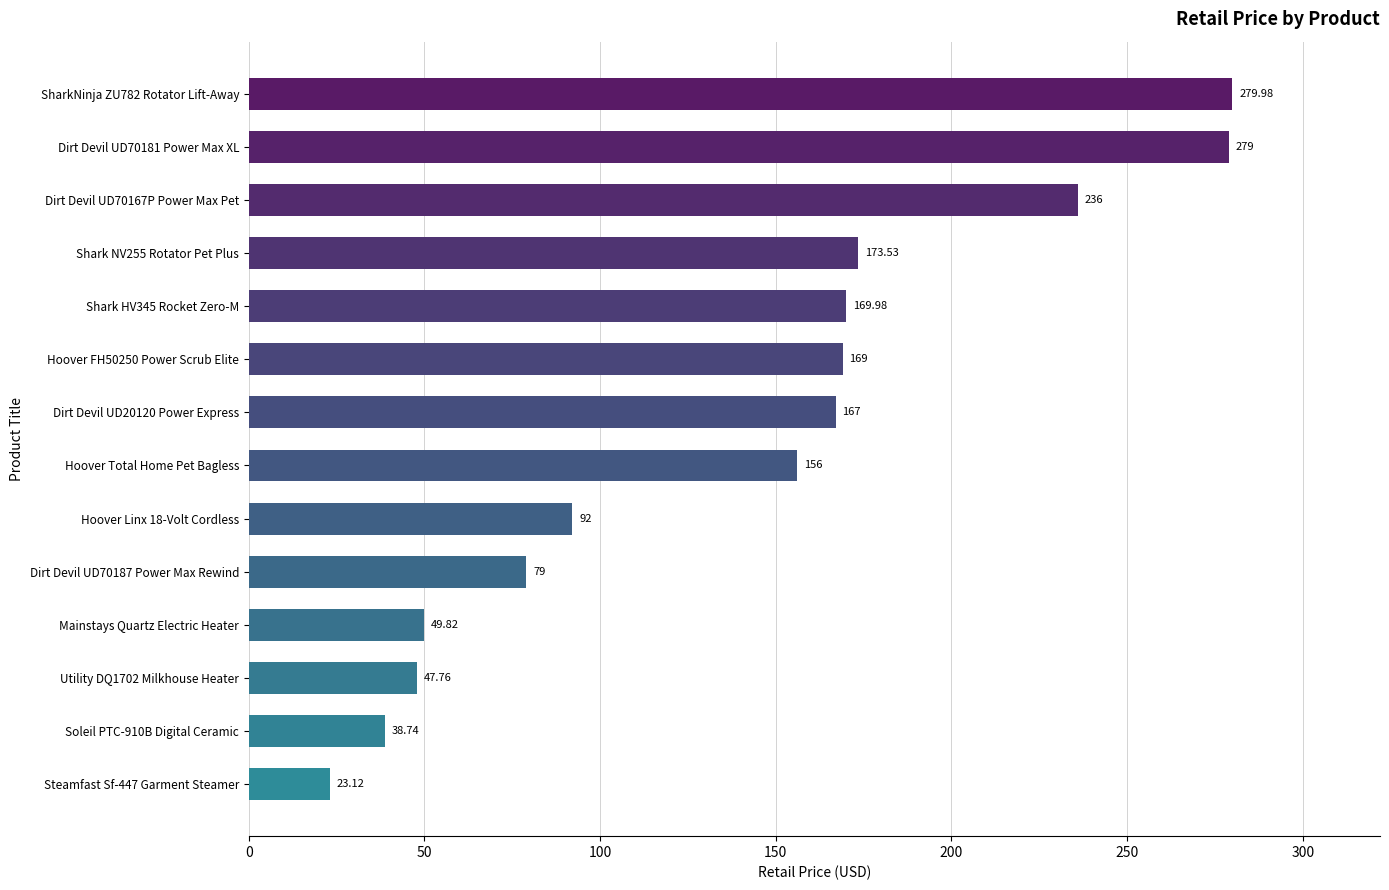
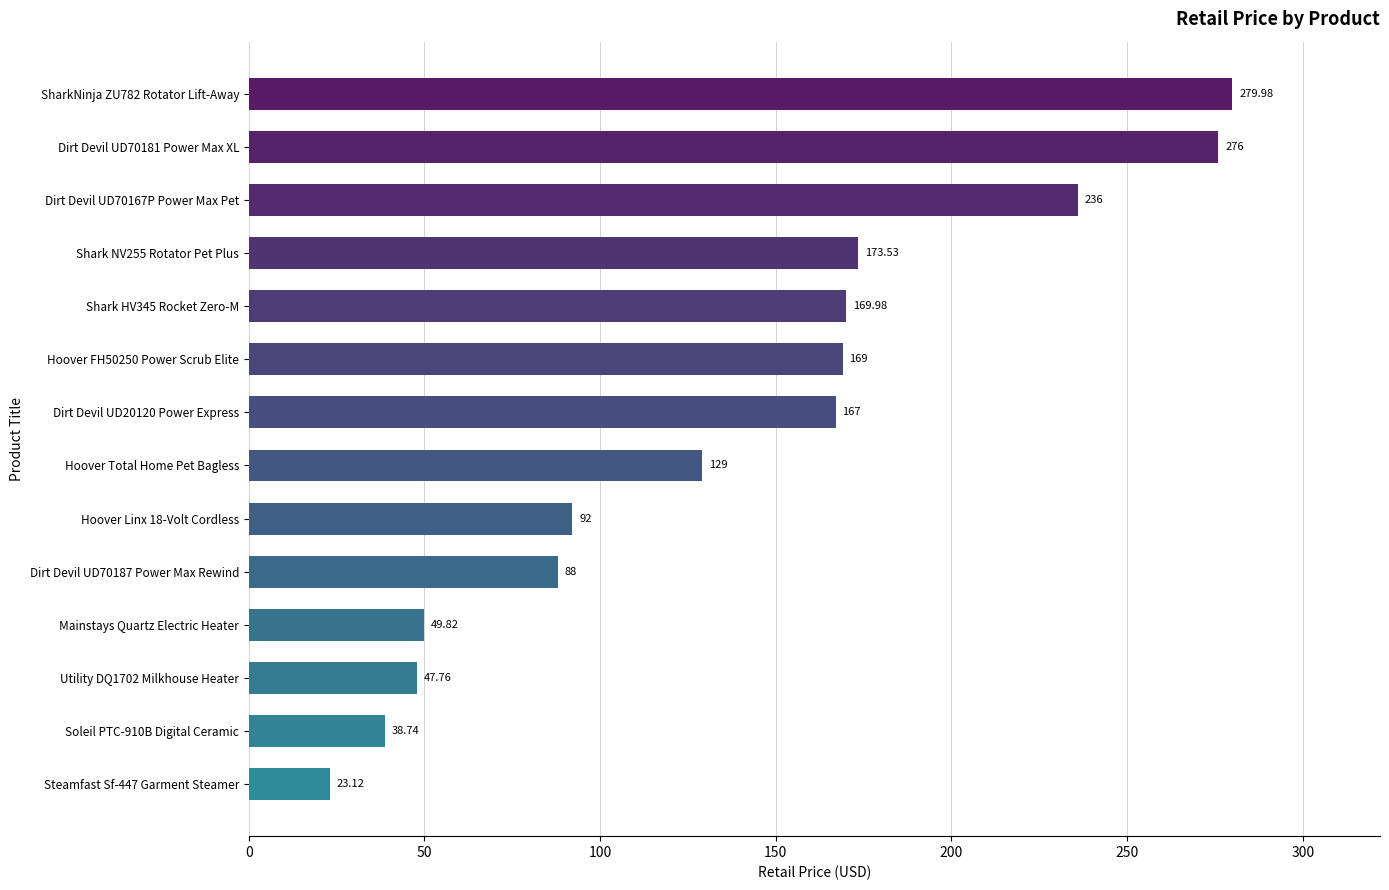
Dirt Devil UD70181 Power Max XL: 279 -> 276
Hoover Total Home Pet Bagless: 156 -> 129
Dirt Devil UD70187 Power Max Rewind: 79 -> 88
